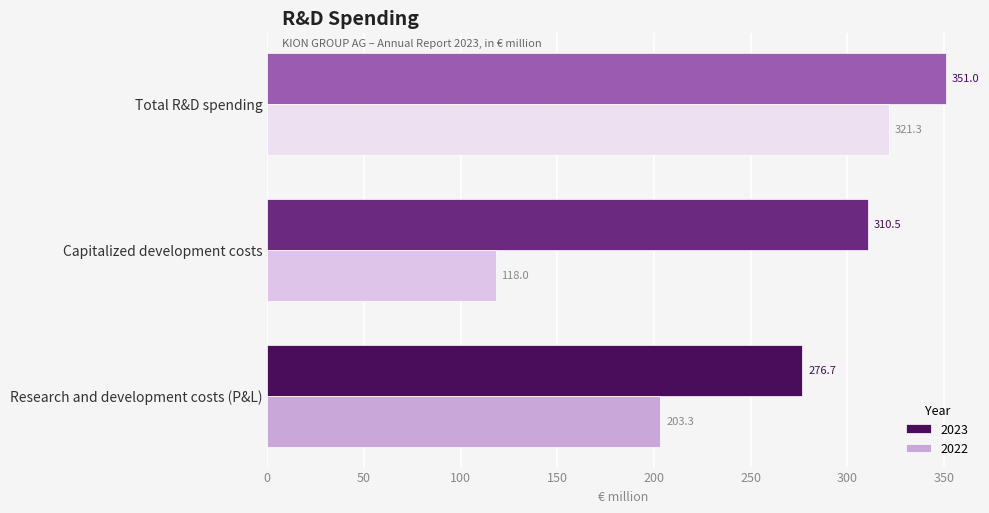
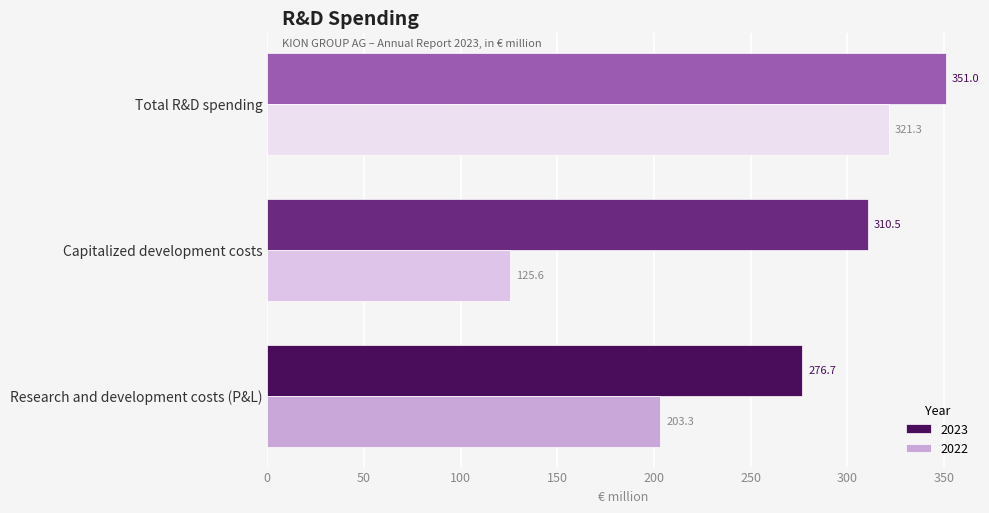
2022, Capitalized development costs: 118.0 -> 125.6
